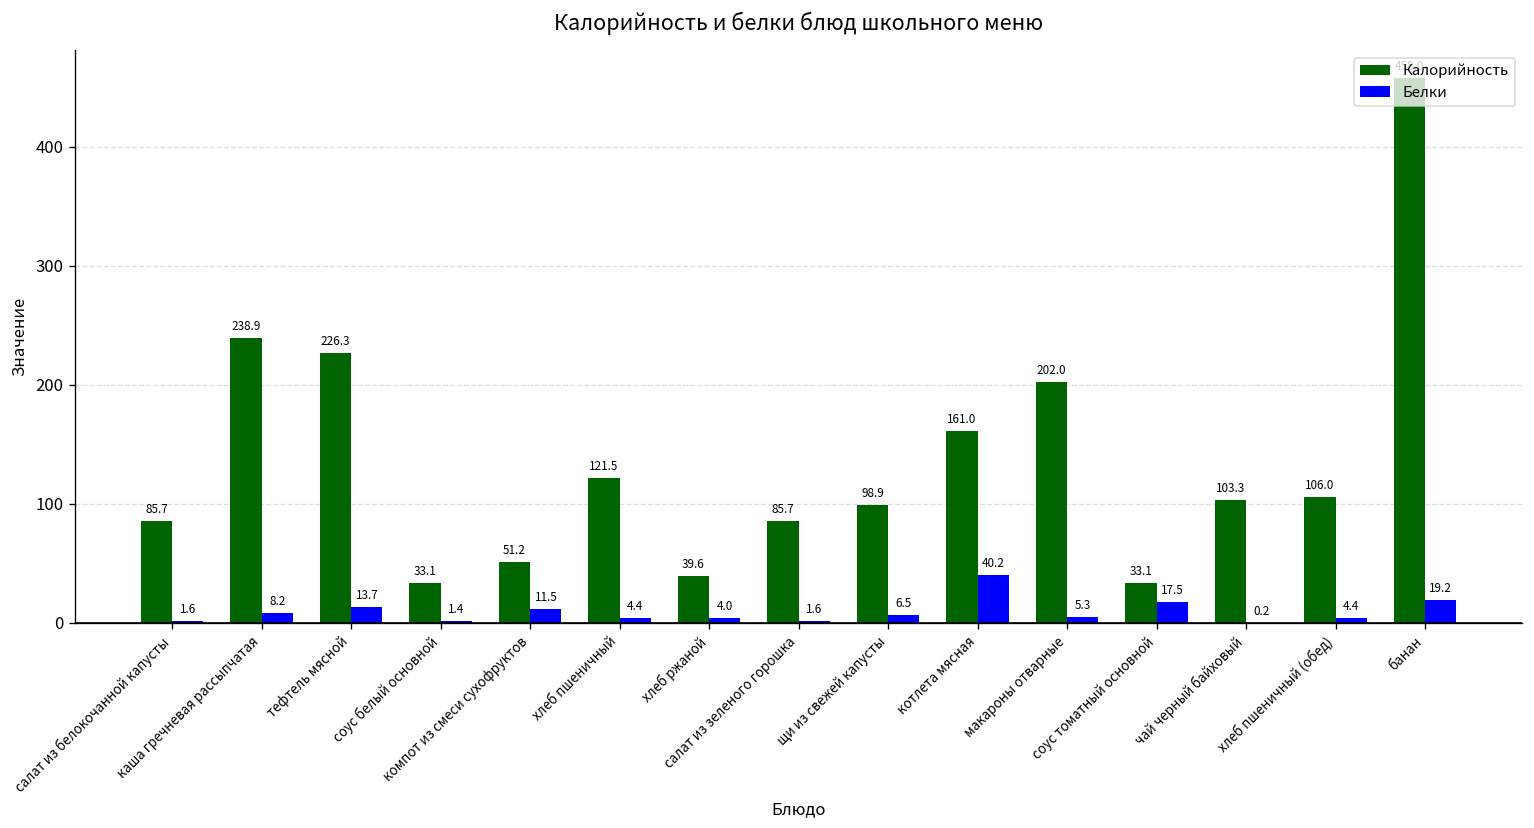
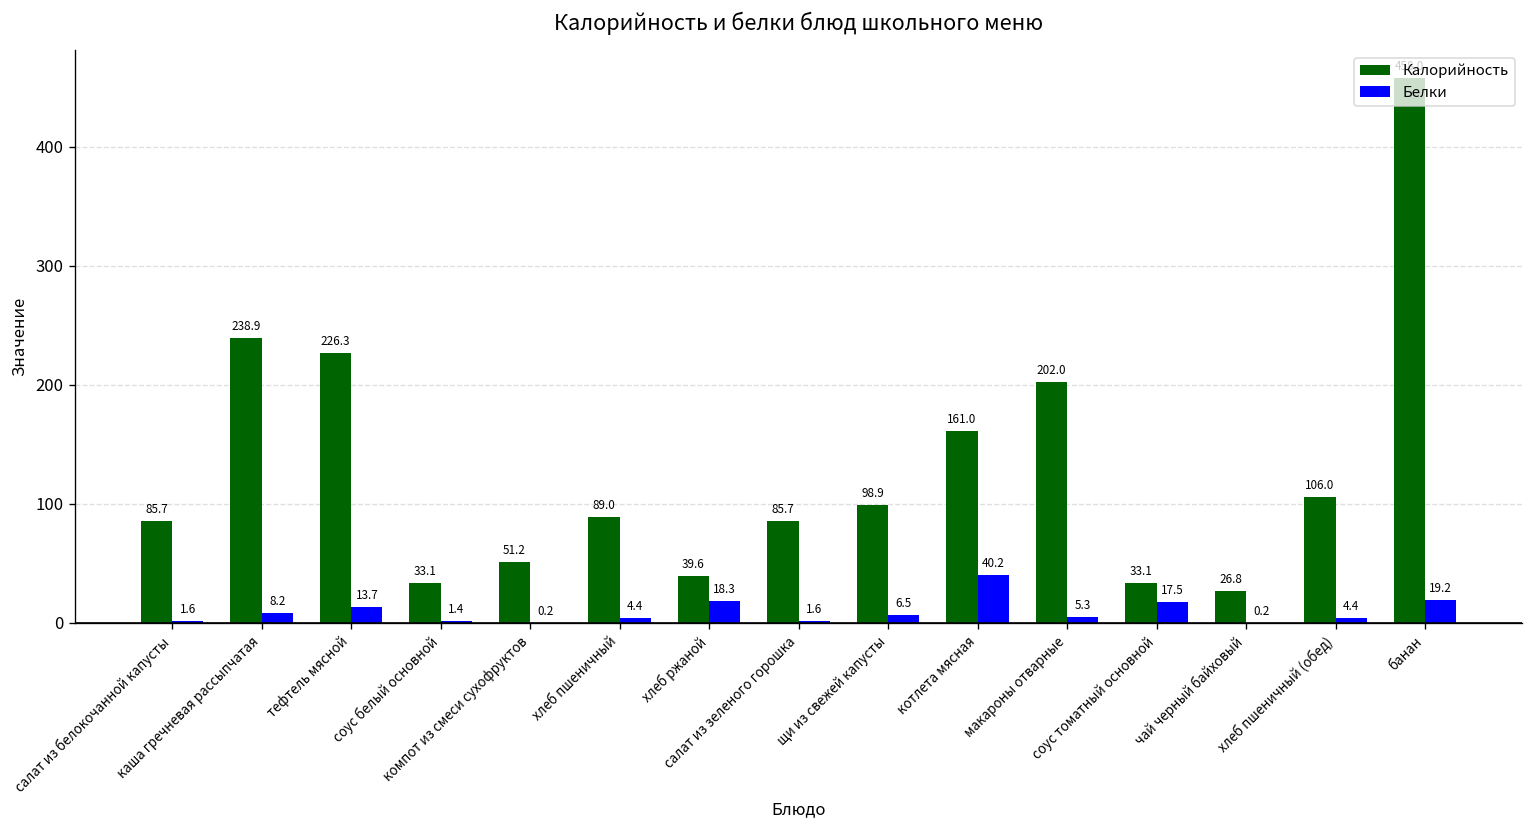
Белки, компот из смеси сухофруктов: 11.5 -> 0.2
Калорийность, хлеб пшеничный: 121.5 -> 89.0
Белки, хлеб ржаной: 4.0 -> 18.3
Калорийность, чай черный байховый: 103.3 -> 26.8
